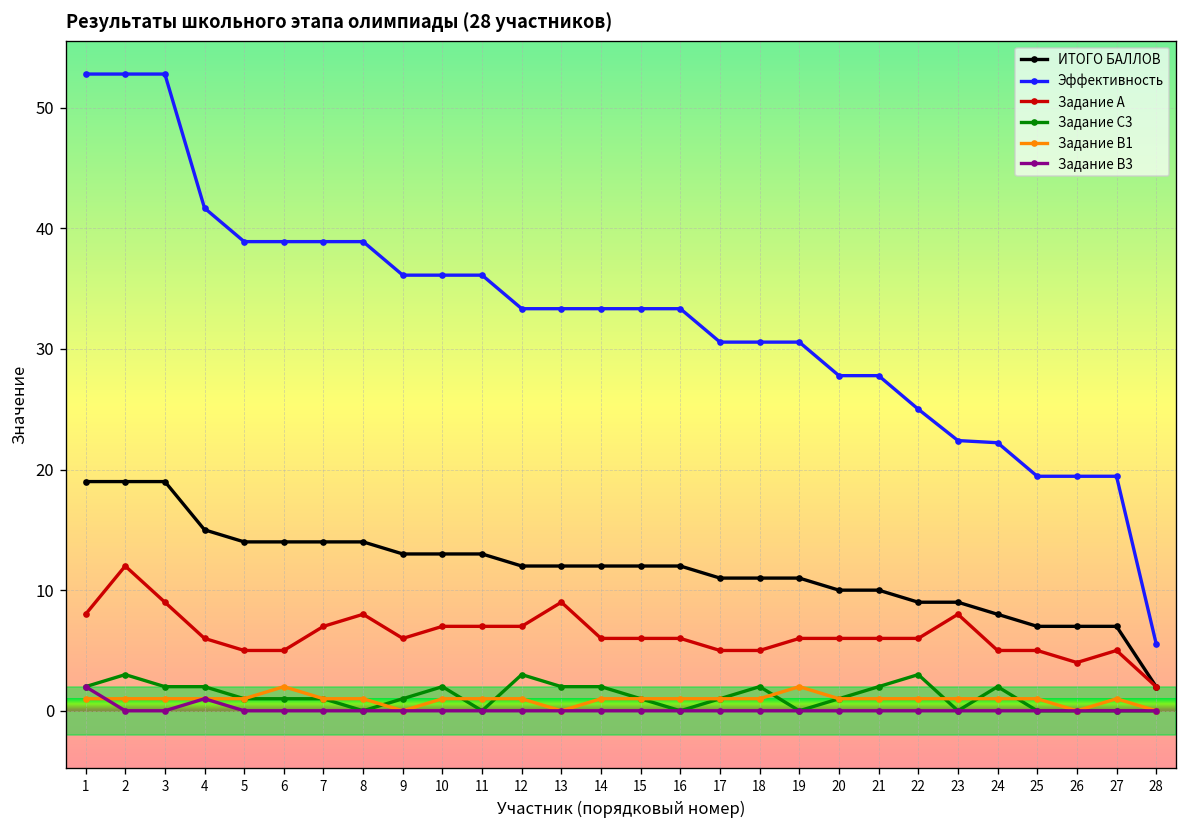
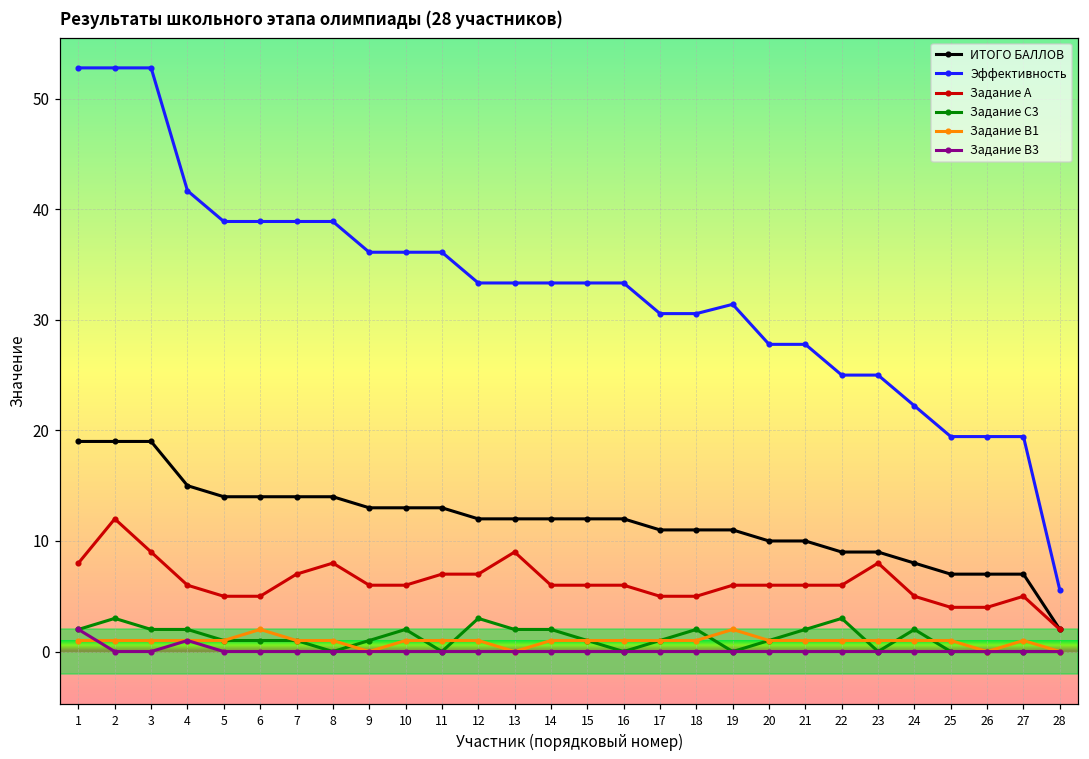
Задание А, 10: 7 -> 6
Эффективность, 19: 30.6 -> 31.4
Эффективность, 23: 22.4 -> 25.0
Задание А, 25: 5 -> 4
